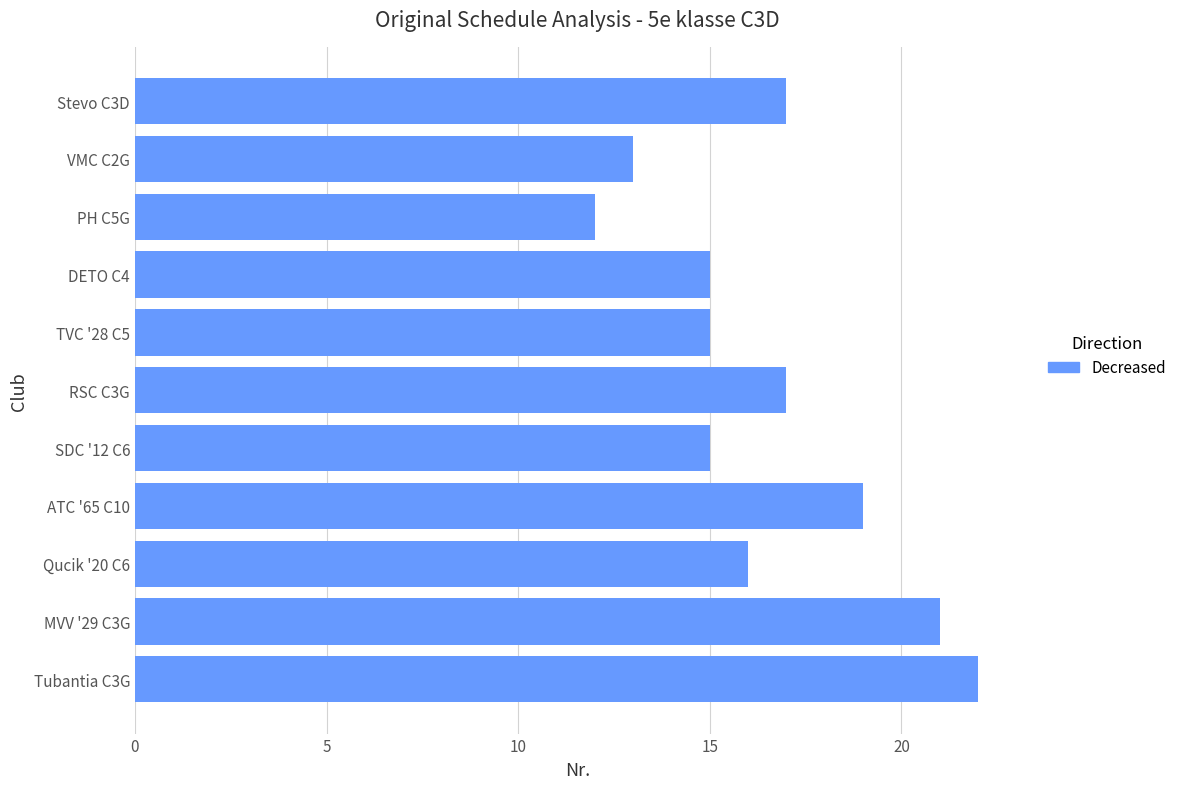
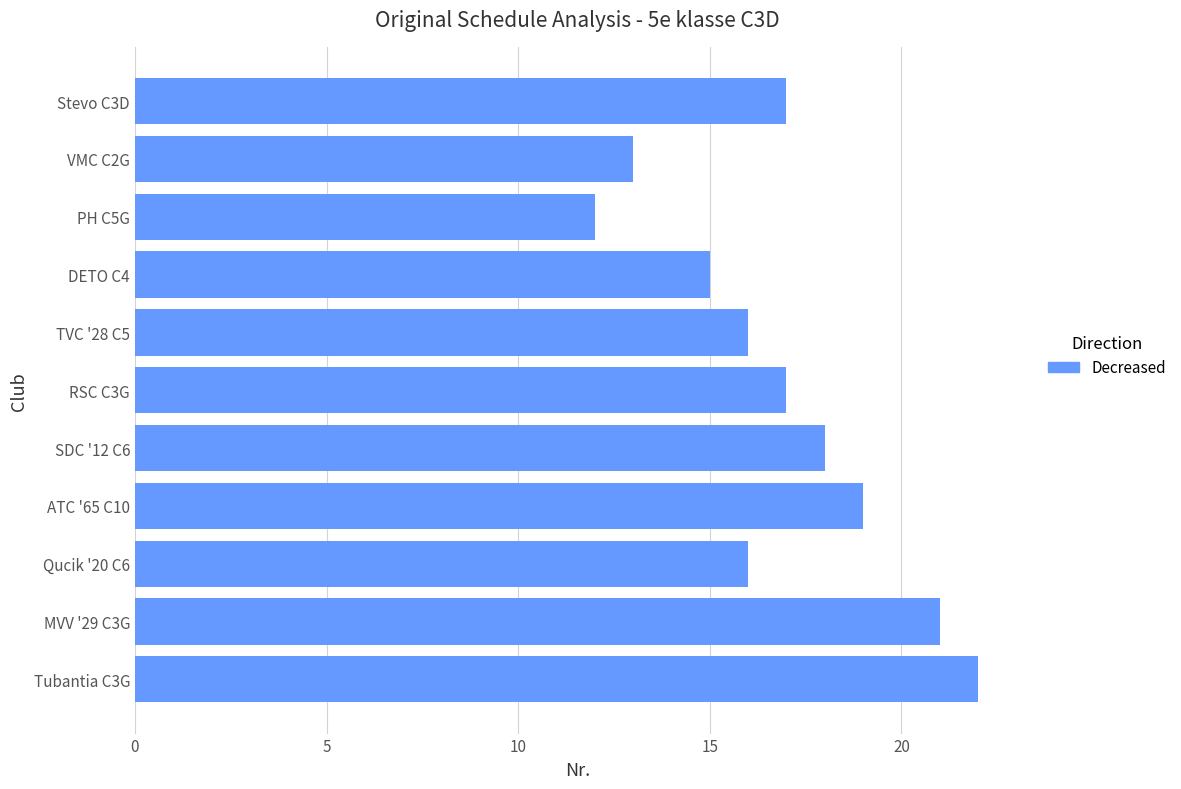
TVC '28 C5: 15 -> 16
SDC '12 C6: 15 -> 18
